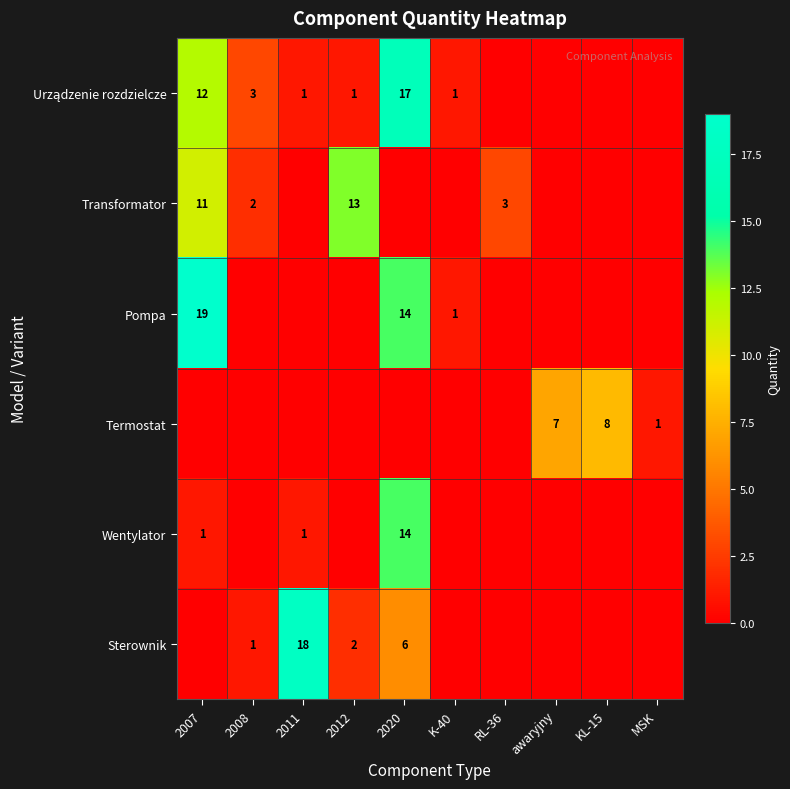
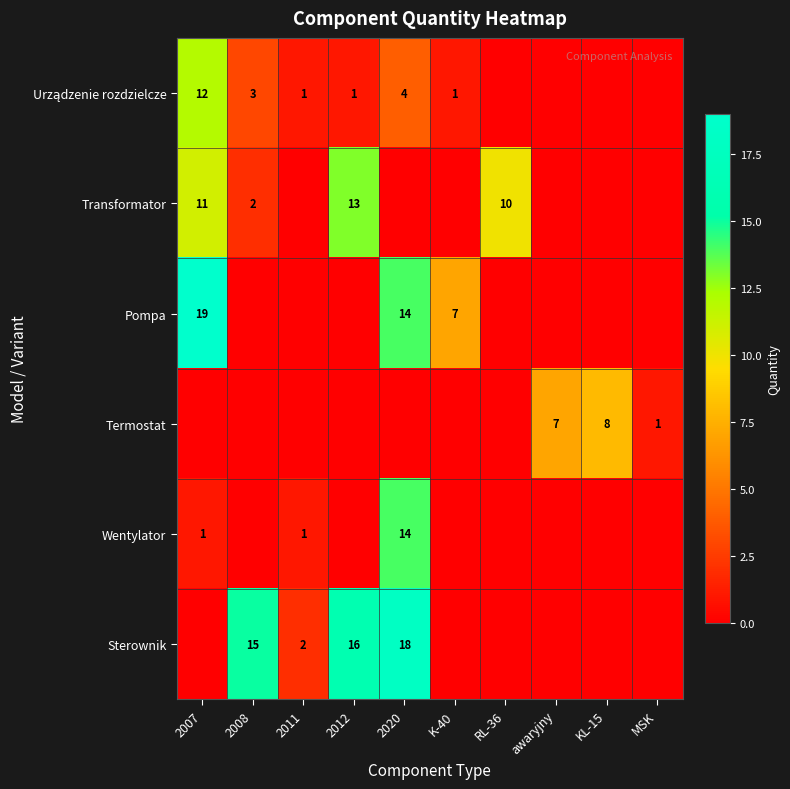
Urządzenie rozdzielcze, 2020: 17 -> 4
Transformator, RL-36: 3 -> 10
Pompa, K-40: 1 -> 7
Sterownik, 2008: 1 -> 15
Sterownik, 2011: 18 -> 2
Sterownik, 2012: 2 -> 16
Sterownik, 2020: 6 -> 18
